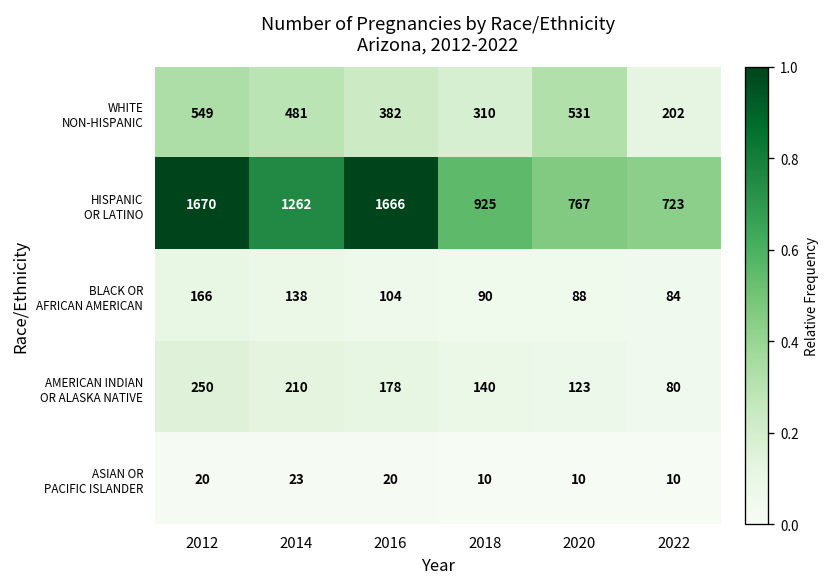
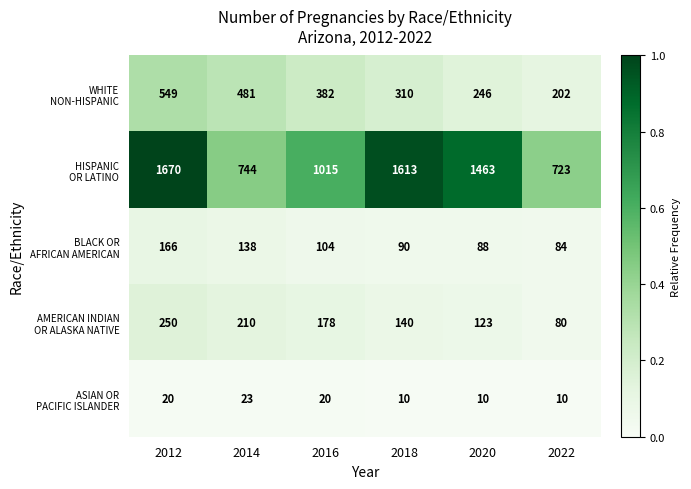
WHITE NON-HISPANIC, 2020: 531 -> 246
HISPANIC OR LATINO, 2014: 1262 -> 744
HISPANIC OR LATINO, 2016: 1666 -> 1015
HISPANIC OR LATINO, 2018: 925 -> 1613
HISPANIC OR LATINO, 2020: 767 -> 1463
